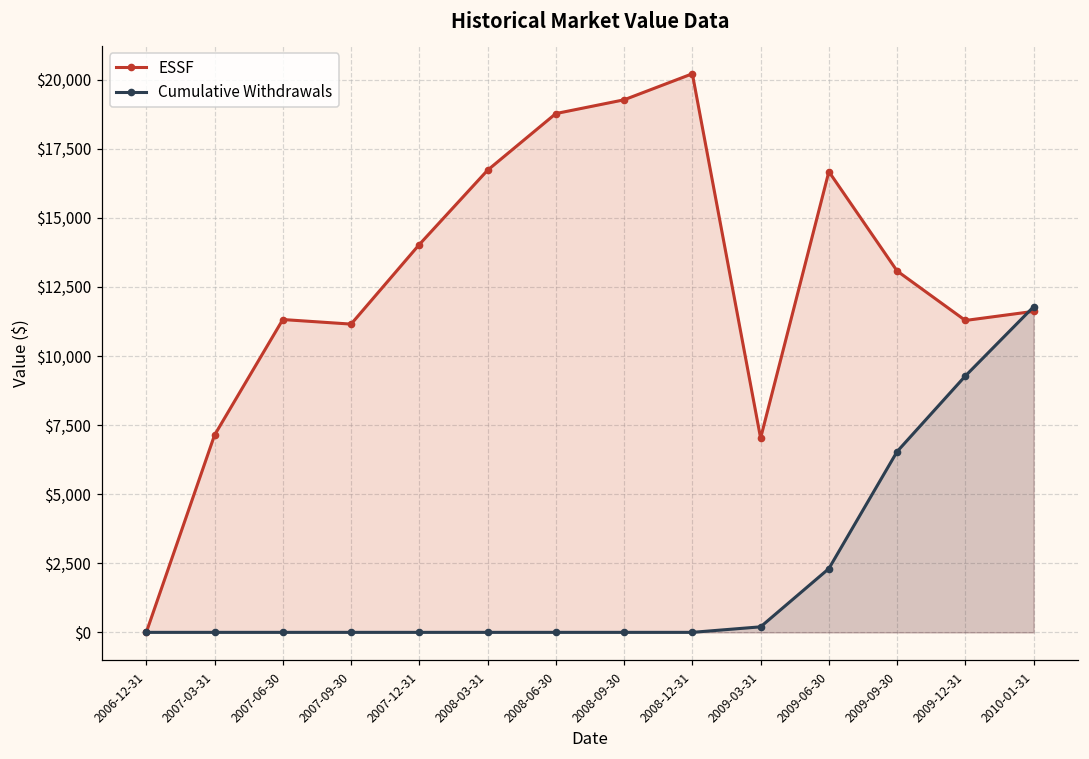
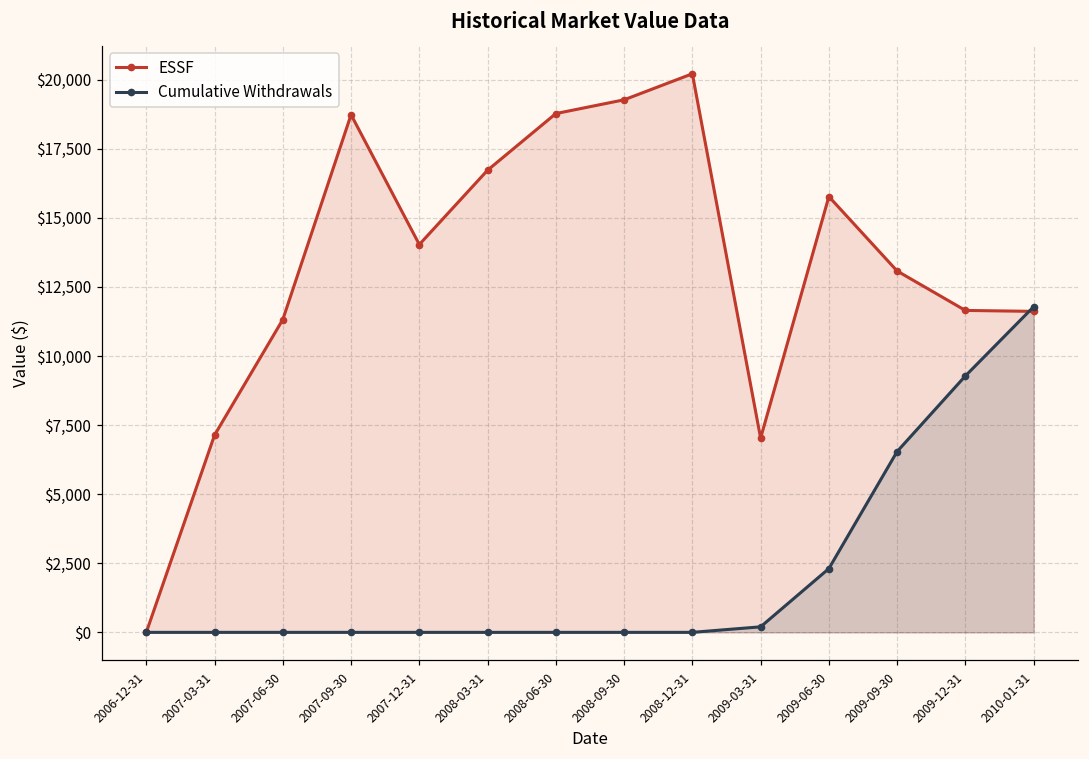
ESSF, 2007-09-30: $11,200 -> $18,700
ESSF, 2009-06-30: $16,700 -> $15,800
ESSF, 2009-12-31: $11,300 -> $11,600
